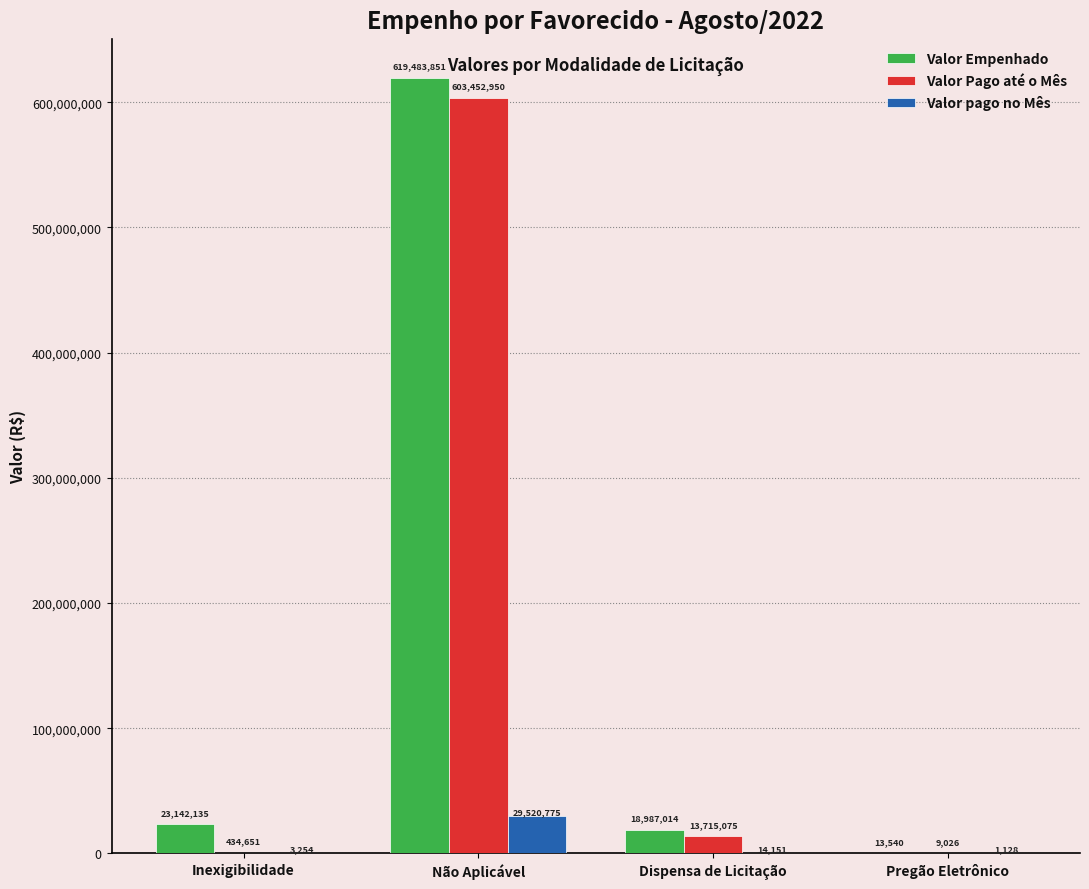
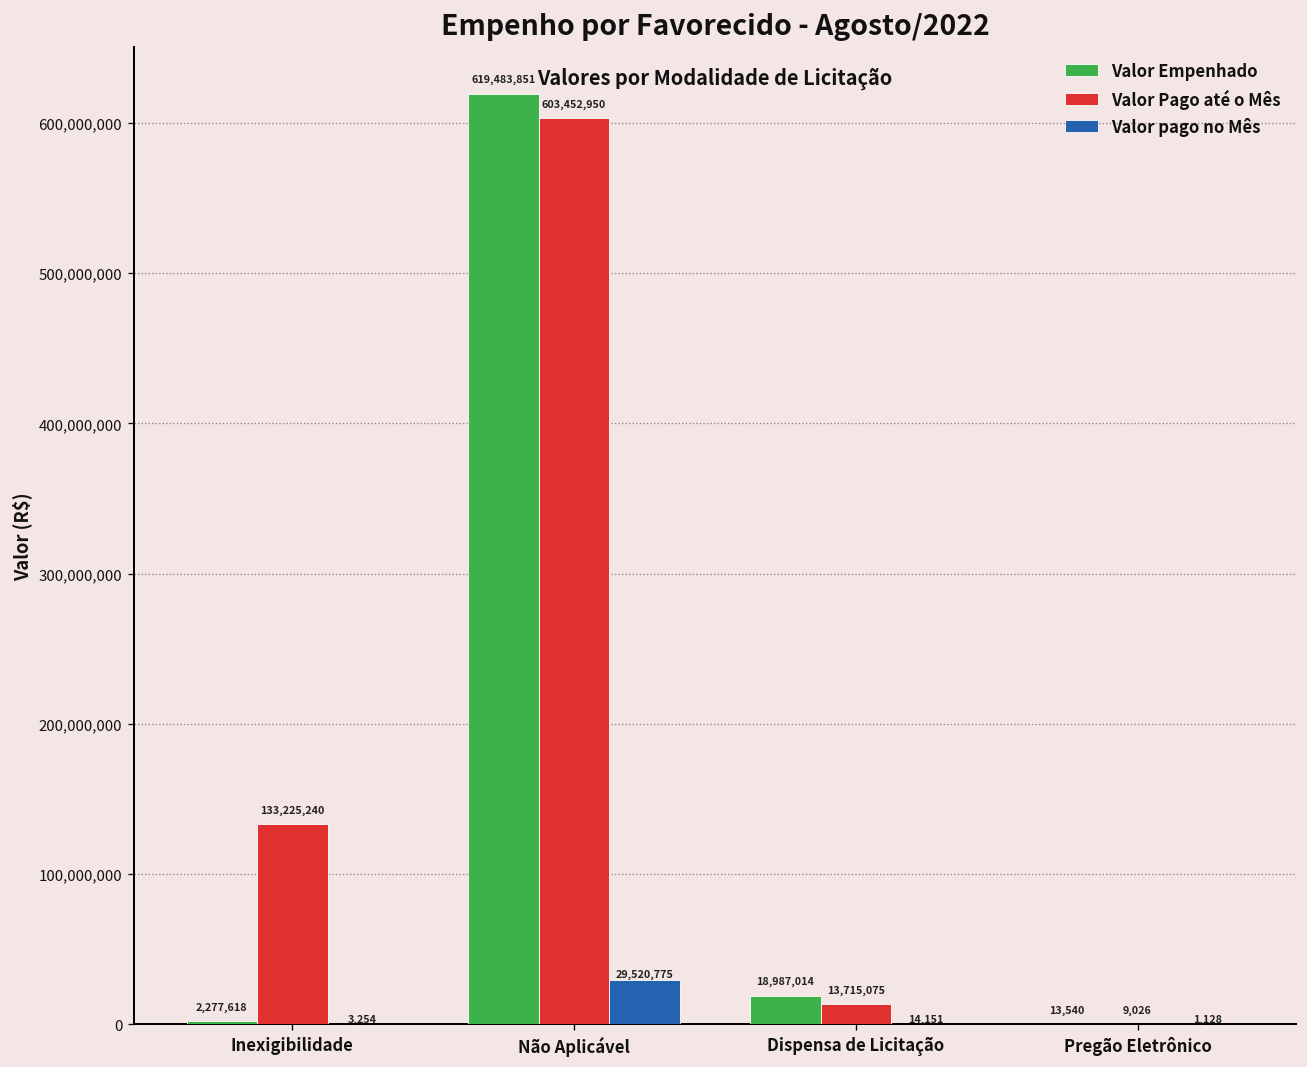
Valor Empenhado, Inexigibilidade: 23,142,135 -> 2,277,618
Valor Pago até o Mês, Inexigibilidade: 434,651 -> 133,225,240
